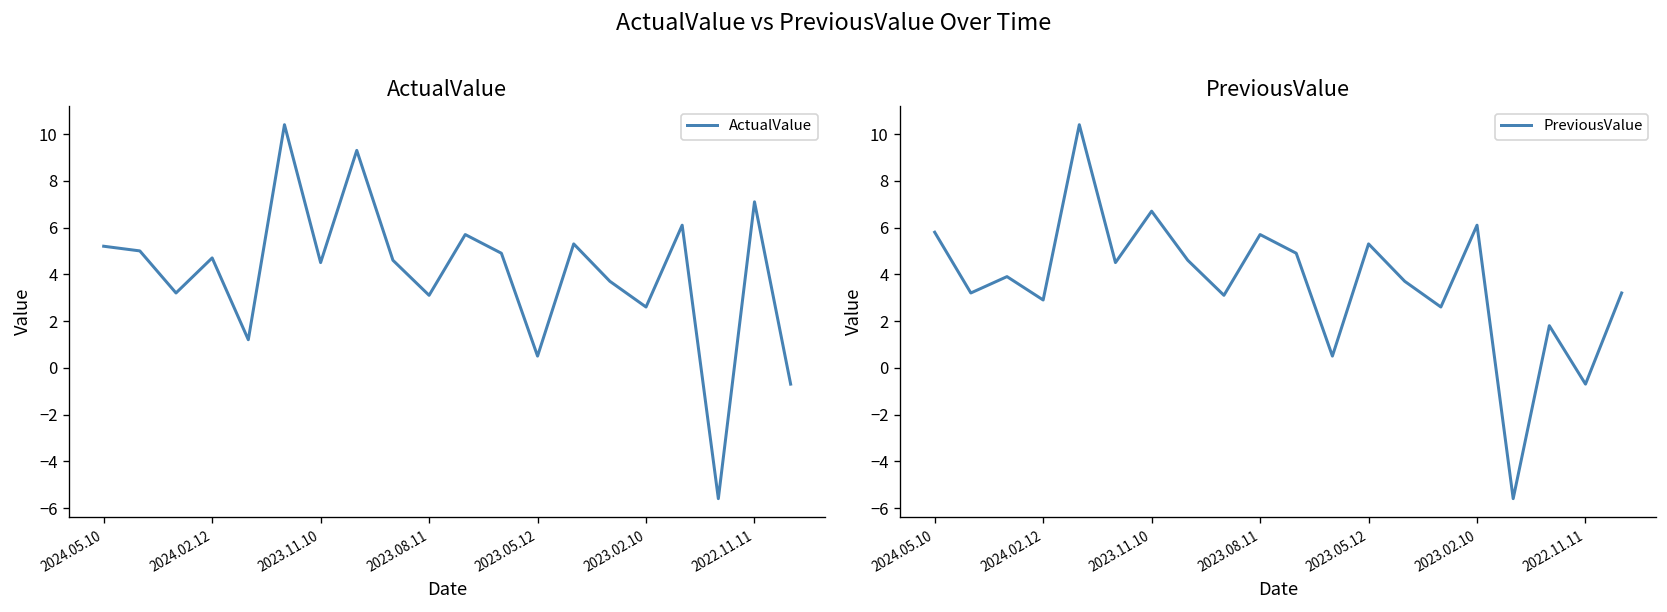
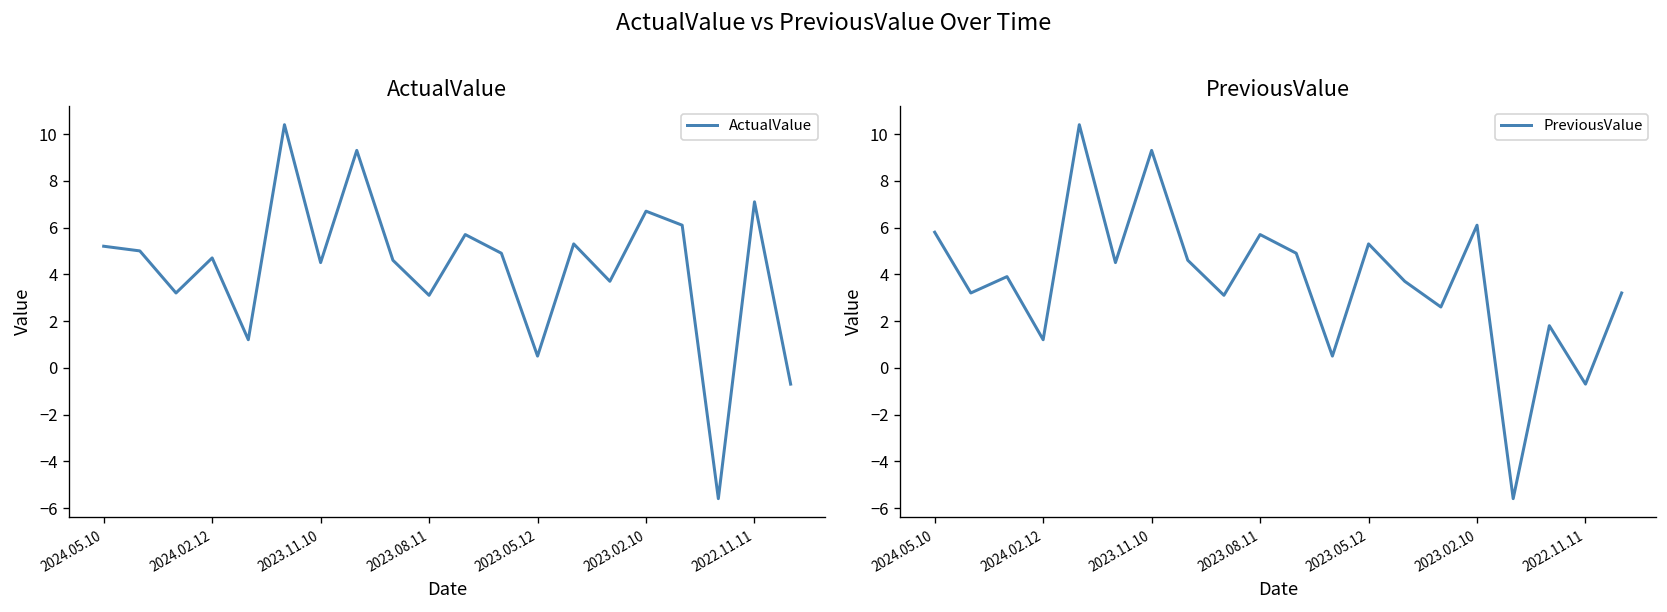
ActualValue, 2023.02.10: 2.6 -> 6.7
PreviousValue, 2024.02.12: 2.9 -> 1.2
PreviousValue, 2023.11.10: 6.7 -> 9.3
